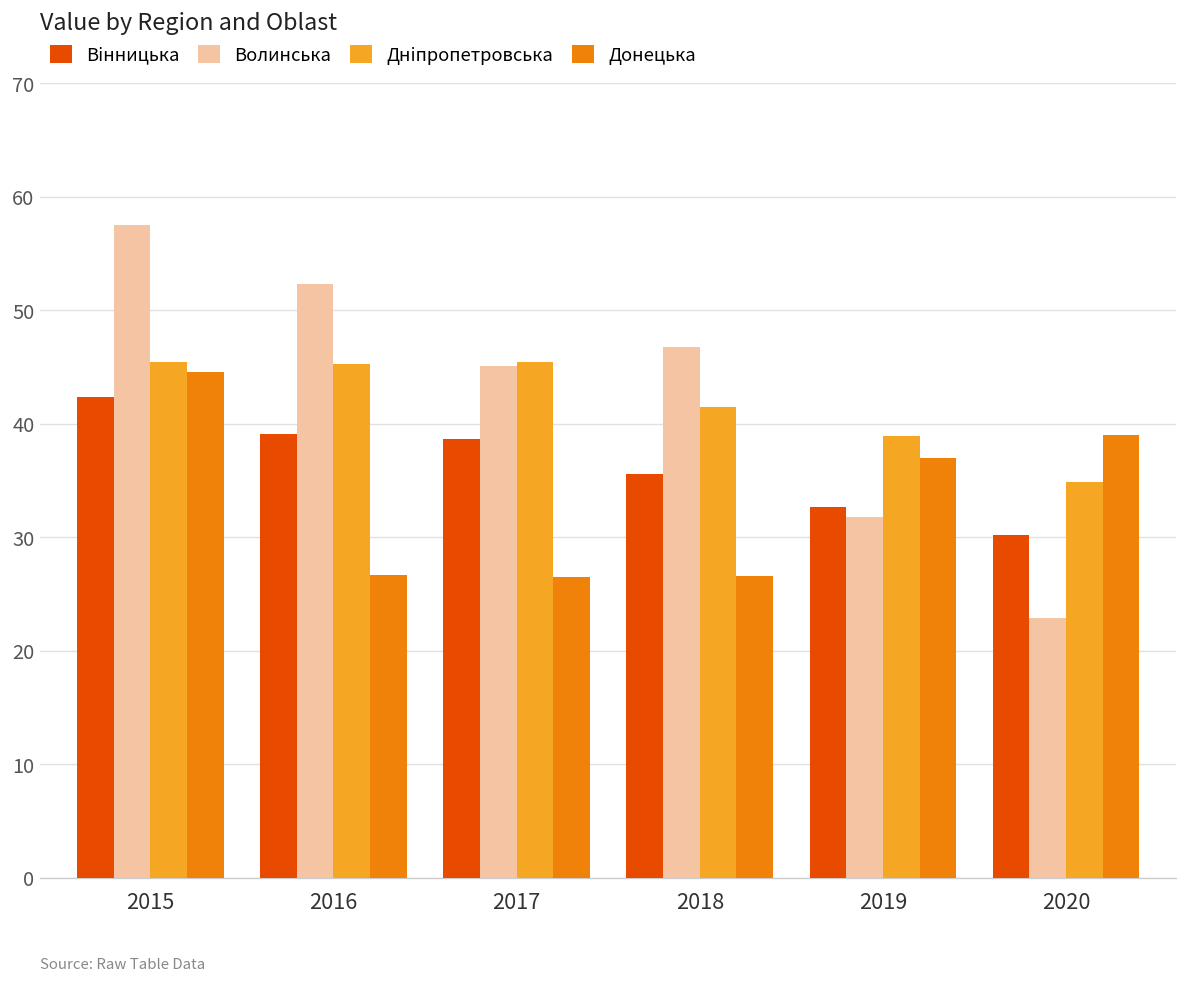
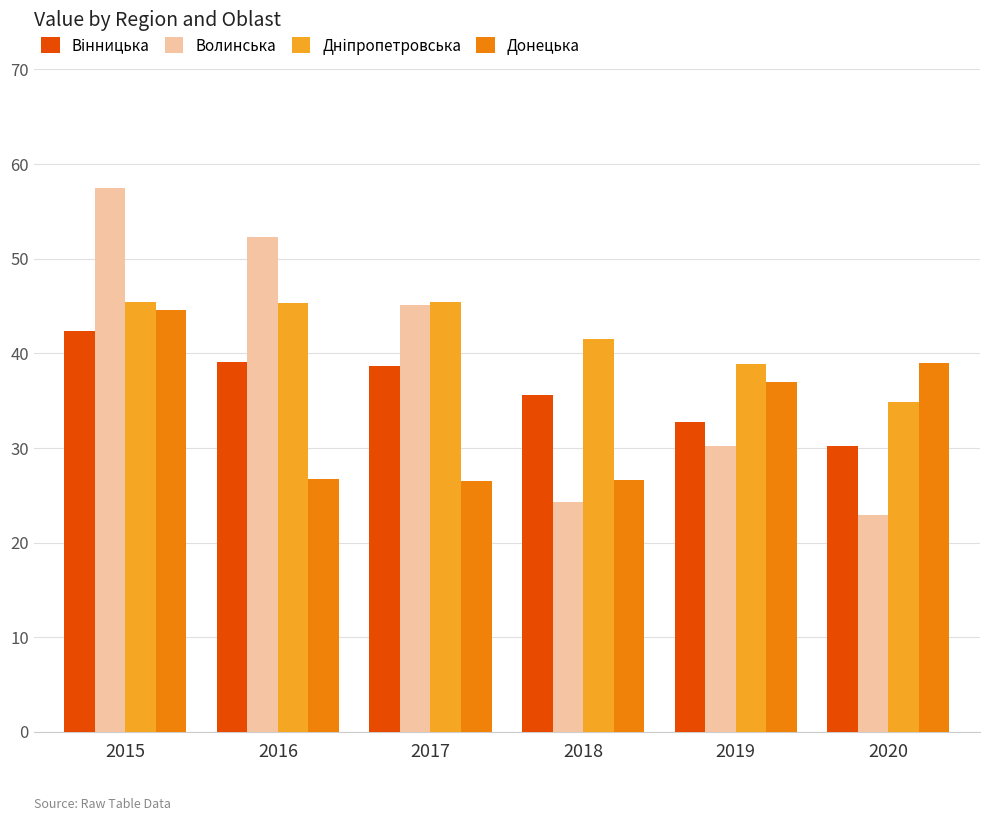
Волинська, 2018: 47 -> 24
Волинська, 2019: 32 -> 30
